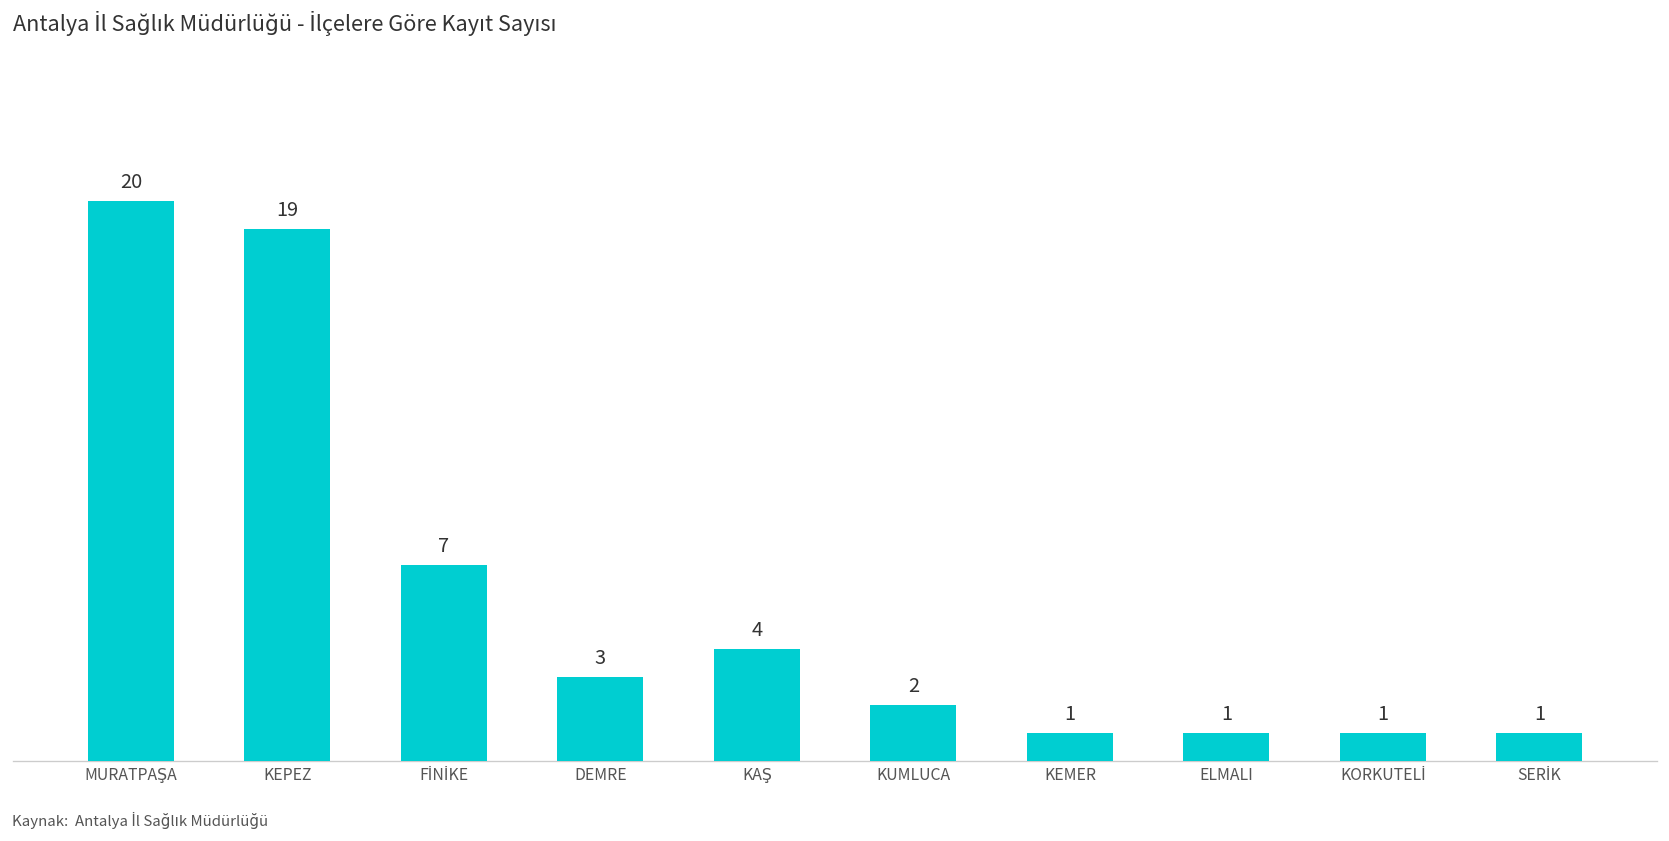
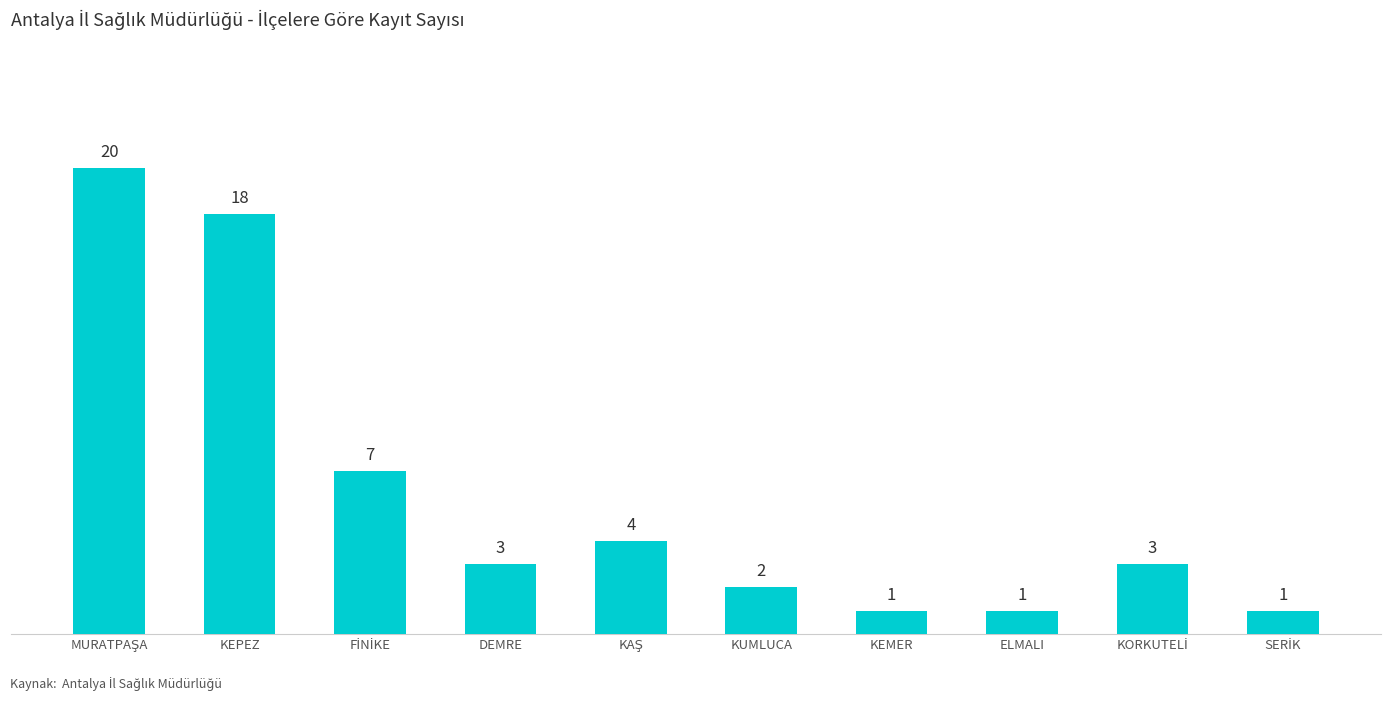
KEPEZ: 19 -> 18
KORKUTELİ: 1 -> 3
